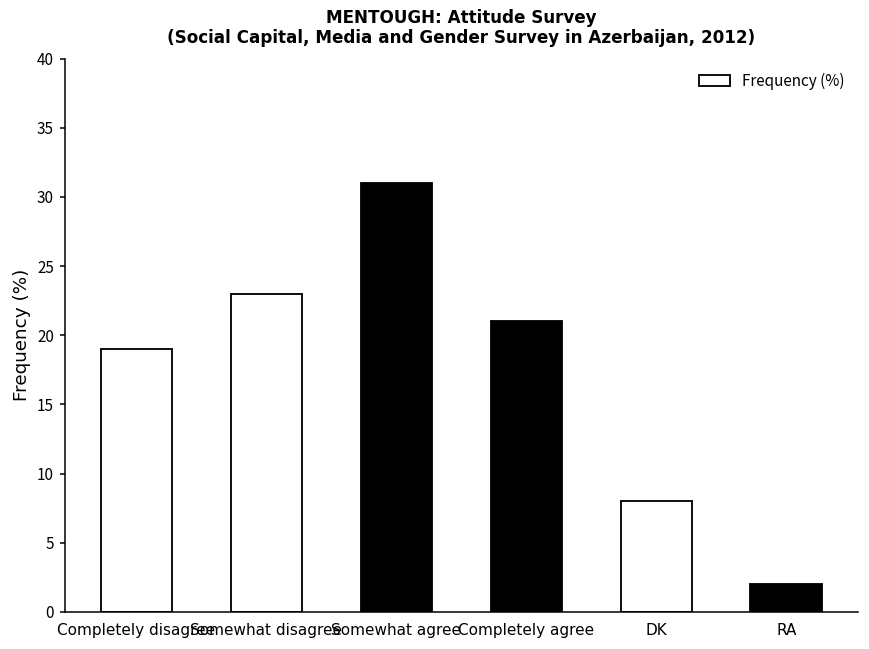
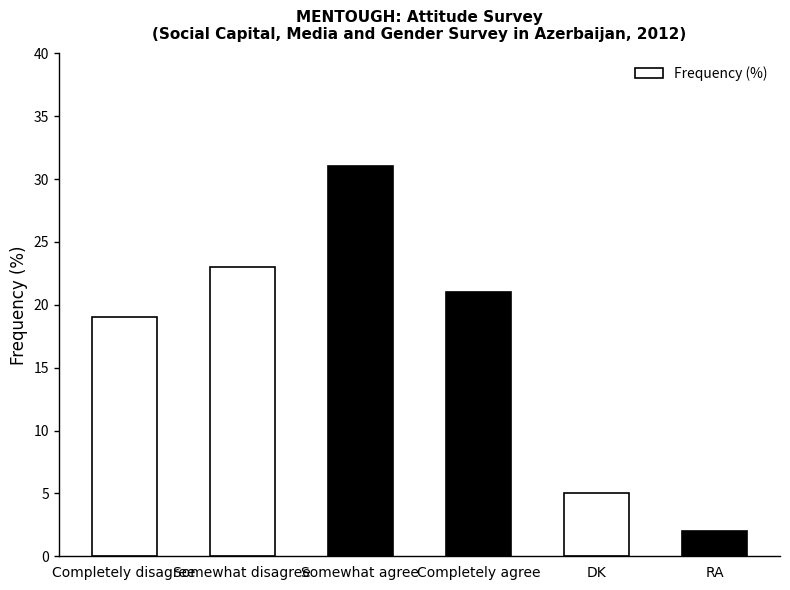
DK: 8 -> 5
